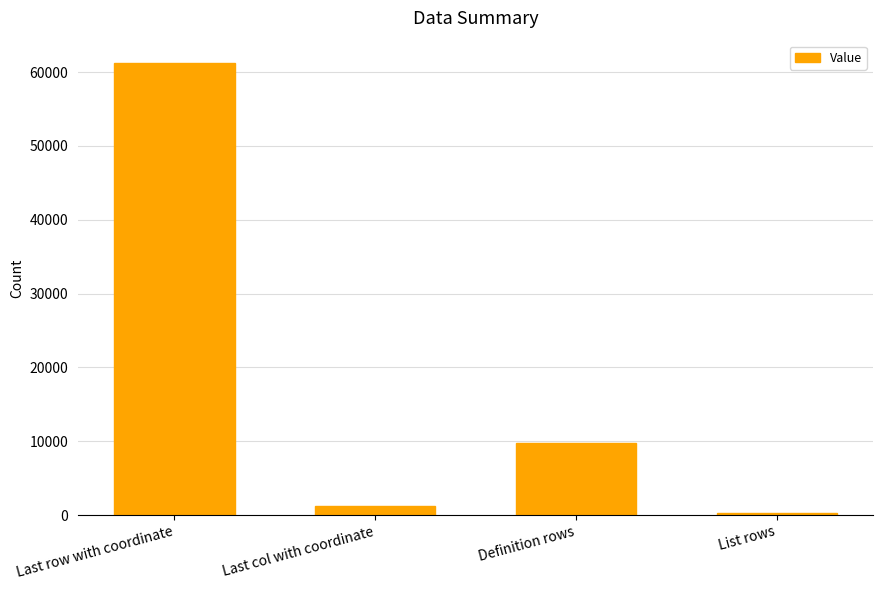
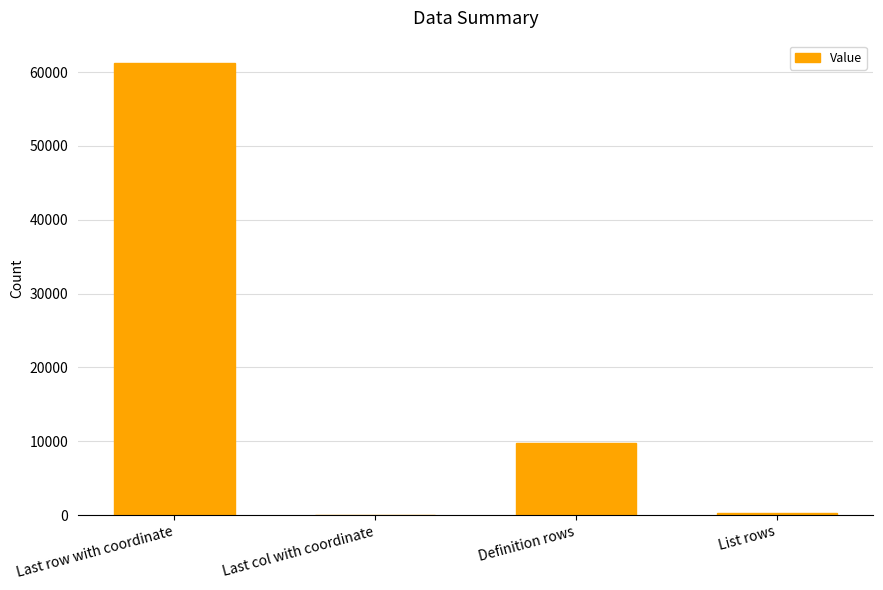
Last col with coordinate: 1000 -> 0
